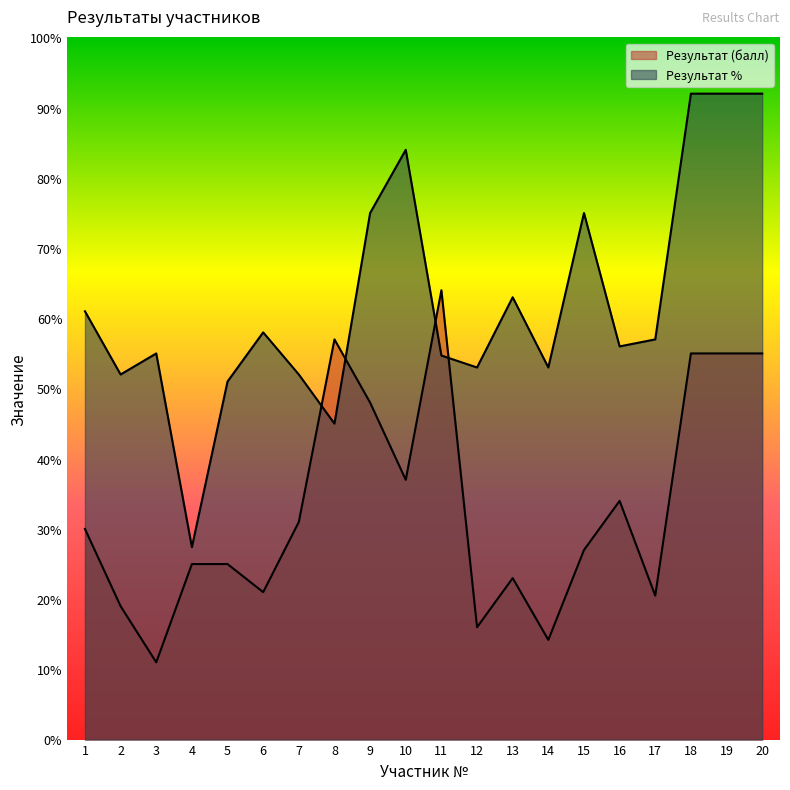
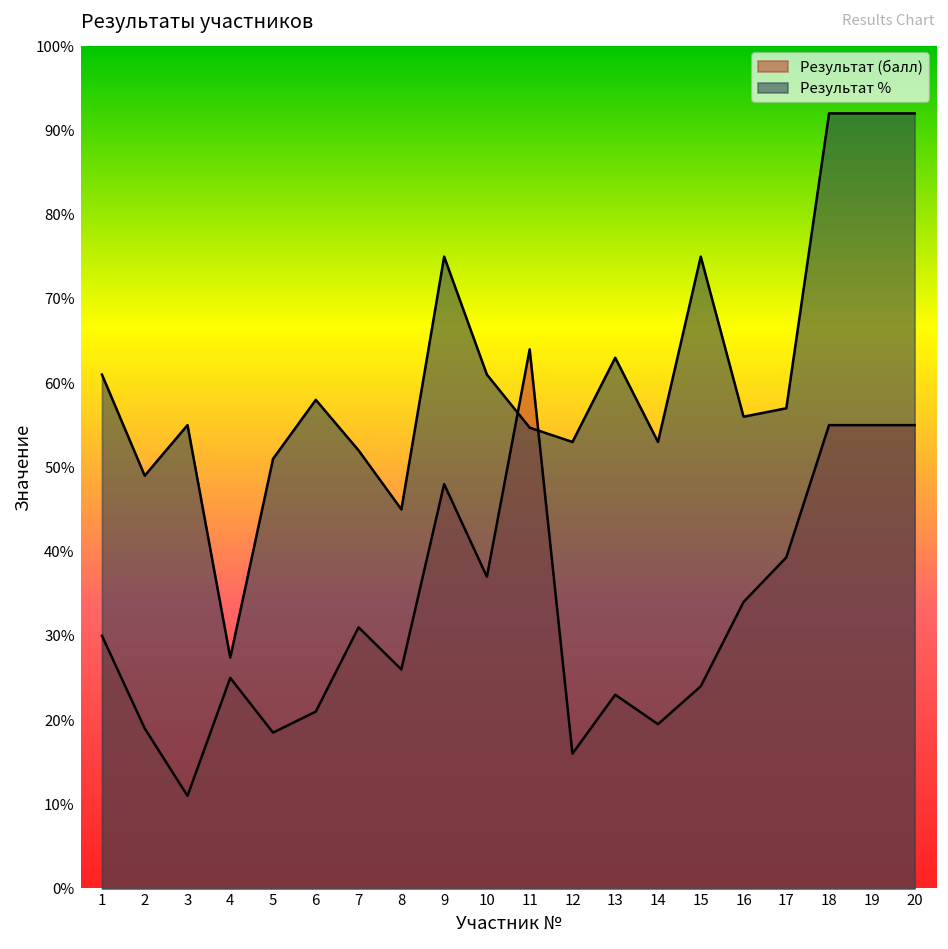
Результат %, 2: 52% -> 49%
Результат (балл), 5: 25% -> 19%
Результат (балл), 8: 57% -> 26%
Результат %, 10: 84% -> 61%
Результат (балл), 14: 14% -> 20%
Результат (балл), 15: 27% -> 24%
Результат (балл), 17: 21% -> 39%
